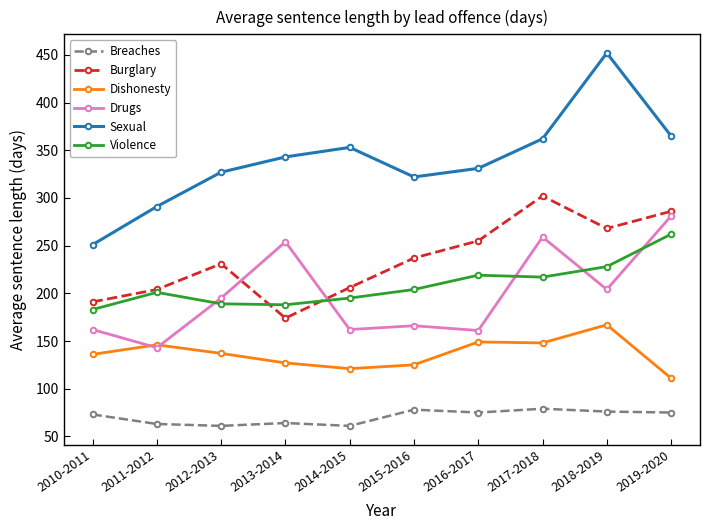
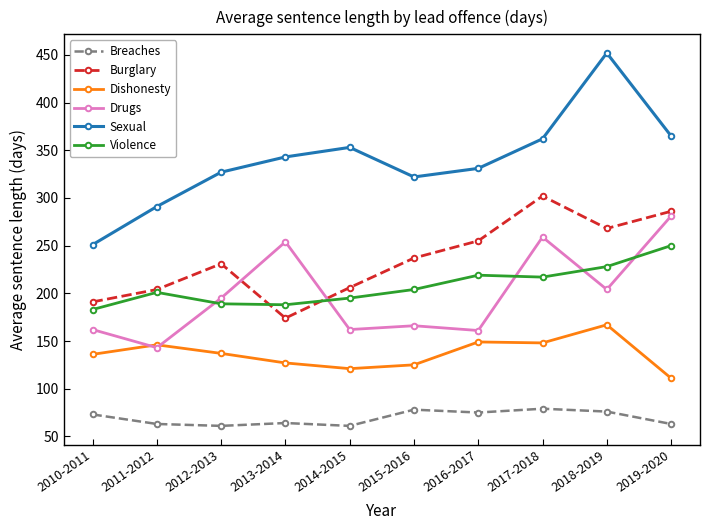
Breaches, 2019-2020: 80 -> 60
Violence, 2019-2020: 260 -> 250
